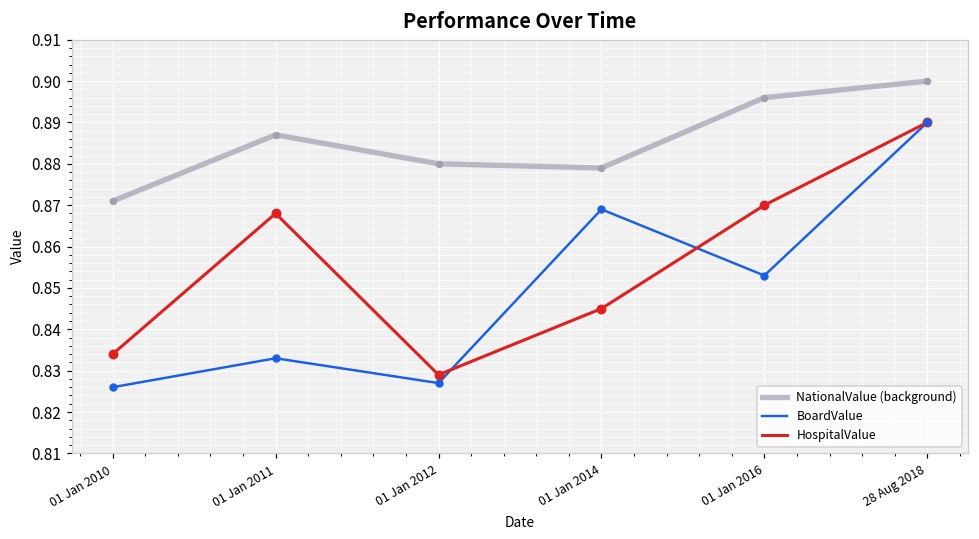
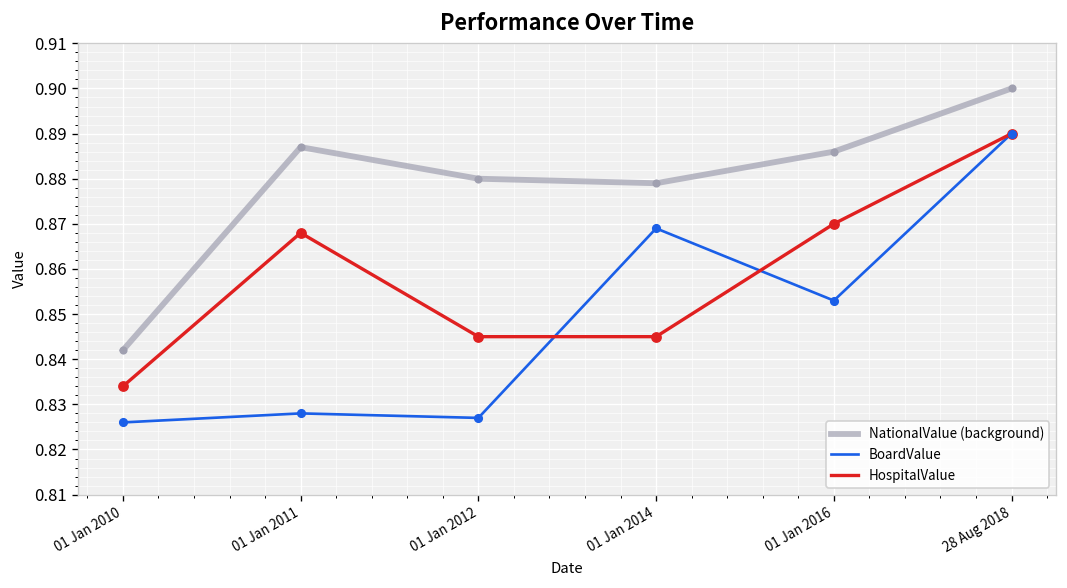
NationalValue (background), 01 Jan 2010: 0.871 -> 0.842
BoardValue, 01 Jan 2011: 0.833 -> 0.828
HospitalValue, 01 Jan 2012: 0.829 -> 0.845
NationalValue (background), 01 Jan 2016: 0.896 -> 0.886
